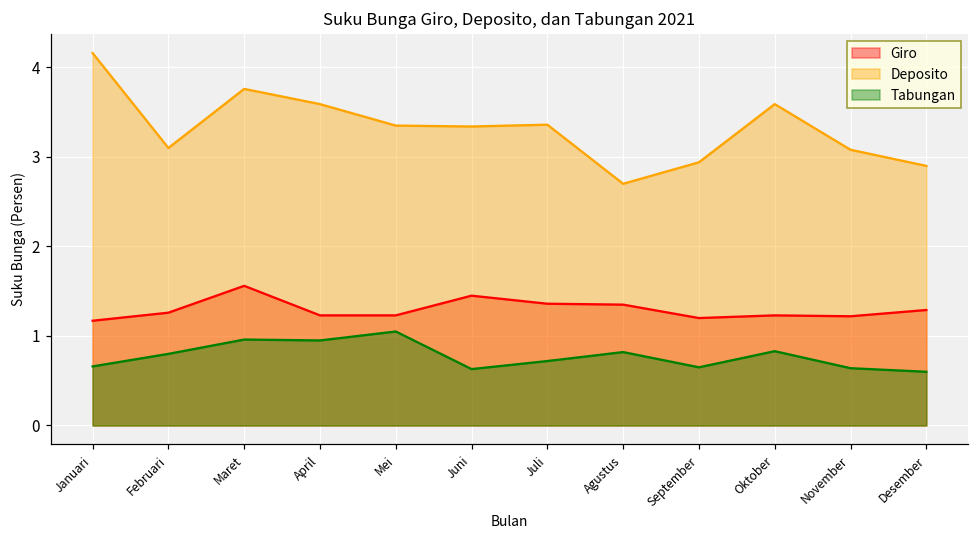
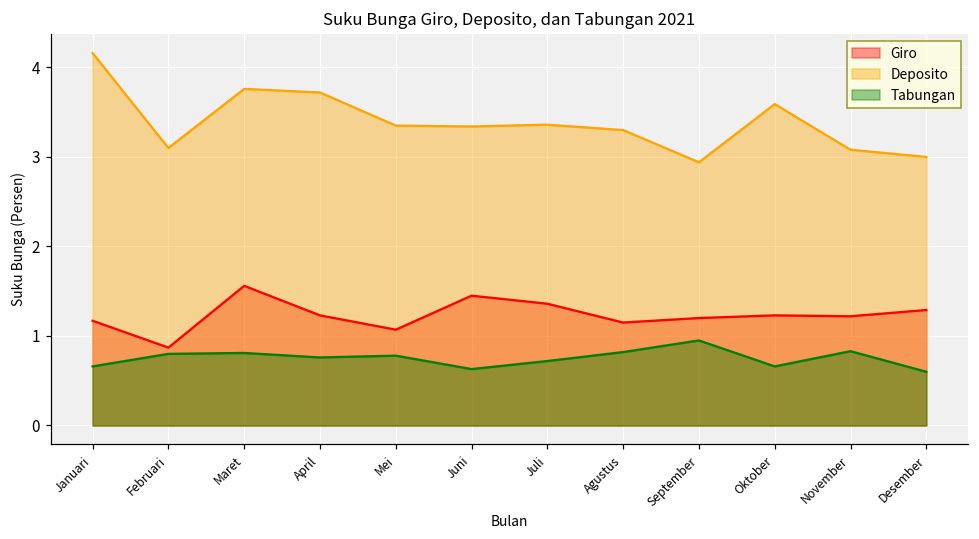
Giro, Februari: 1.3 -> 0.9
Tabungan, Maret: 1.0 -> 0.8
Deposito, April: 3.6 -> 3.7
Tabungan, April: 1.0 -> 0.8
Giro, Mei: 1.2 -> 1.1
Tabungan, Mei: 1.1 -> 0.8
Giro, Agustus: 1.4 -> 1.2
Deposito, Agustus: 2.7 -> 3.3
Tabungan, September: 0.7 -> 1.0
Tabungan, Oktober: 0.8 -> 0.7
Tabungan, November: 0.6 -> 0.8
Deposito, Desember: 2.9 -> 3.0
